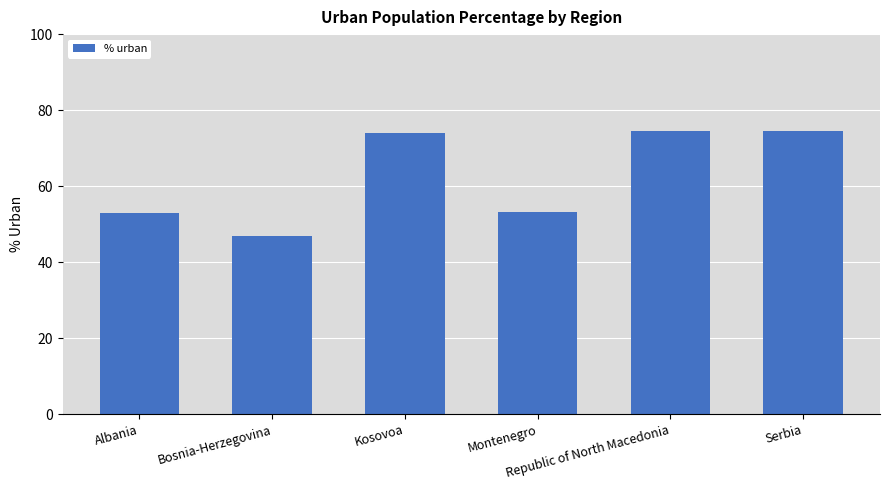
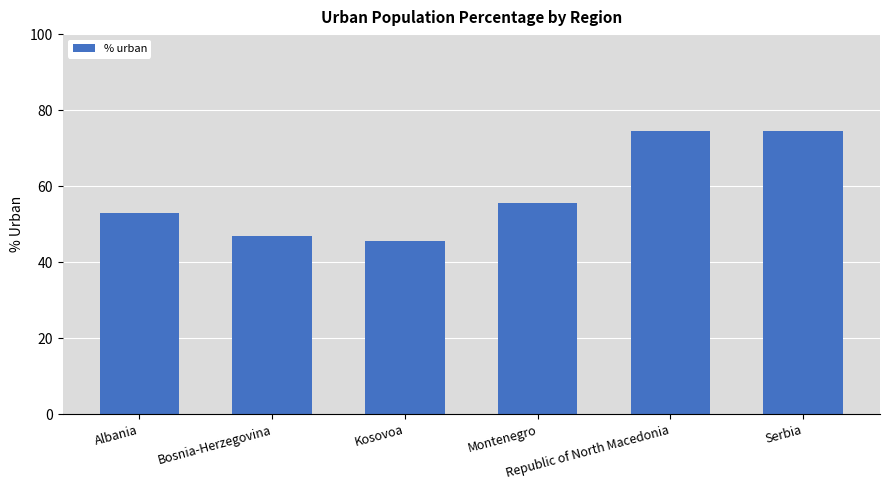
Kosovoa: 74 -> 46
Montenegro: 53 -> 56
